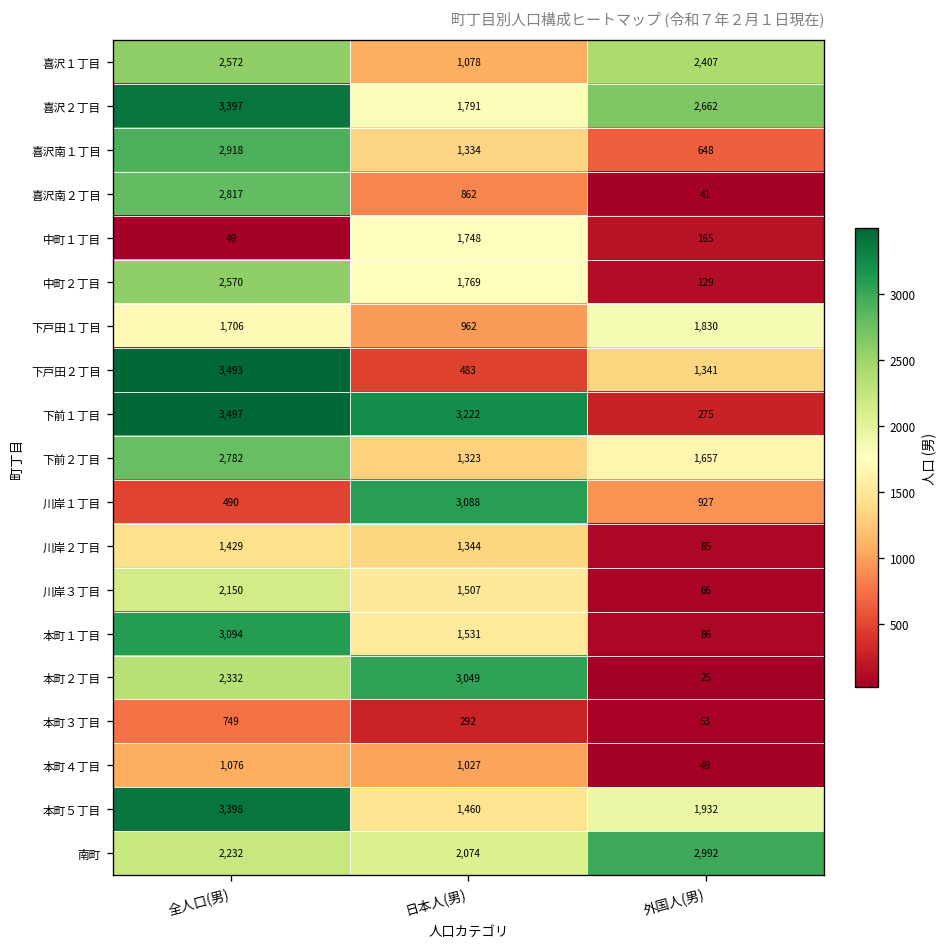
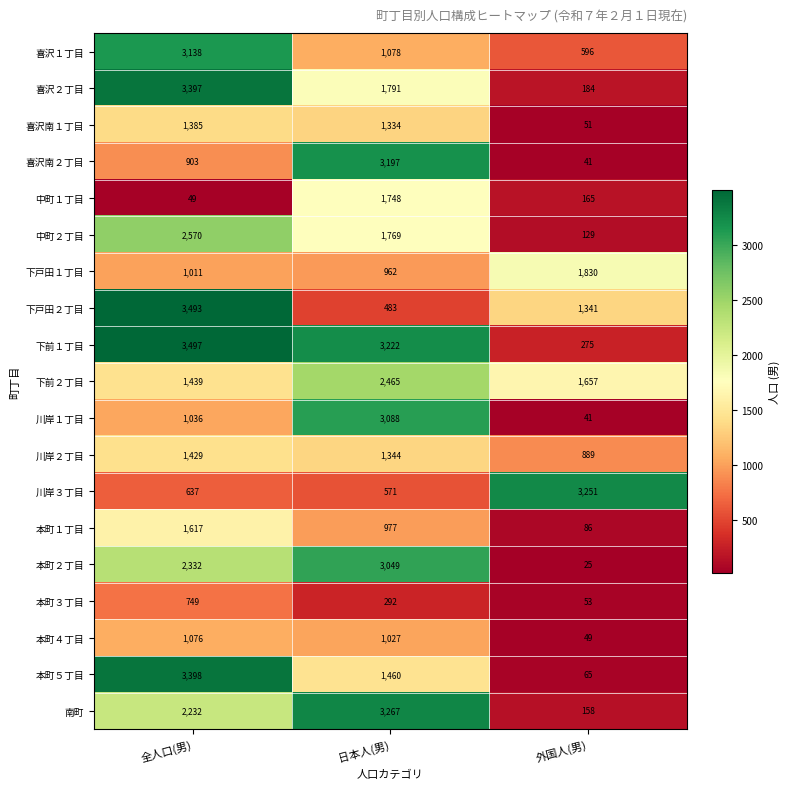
喜沢１丁目, 全人口(男): 2,572 -> 3,138
喜沢１丁目, 外国人(男): 2,407 -> 596
喜沢２丁目, 外国人(男): 2,662 -> 184
喜沢南１丁目, 全人口(男): 2,918 -> 1,385
喜沢南１丁目, 外国人(男): 648 -> 51
喜沢南２丁目, 全人口(男): 2,817 -> 903
喜沢南２丁目, 日本人(男): 862 -> 3,197
下戸田１丁目, 全人口(男): 1,706 -> 1,011
下前２丁目, 全人口(男): 2,782 -> 1,439
下前２丁目, 日本人(男): 1,323 -> 2,465
川岸１丁目, 全人口(男): 490 -> 1,036
川岸１丁目, 外国人(男): 927 -> 41
川岸２丁目, 外国人(男): 85 -> 889
川岸３丁目, 全人口(男): 2,150 -> 637
川岸３丁目, 日本人(男): 1,507 -> 571
川岸３丁目, 外国人(男): 66 -> 3,251
本町１丁目, 全人口(男): 3,094 -> 1,617
本町１丁目, 日本人(男): 1,531 -> 977
本町５丁目, 外国人(男): 1,932 -> 65
南町, 日本人(男): 2,074 -> 3,267
南町, 外国人(男): 2,992 -> 158
